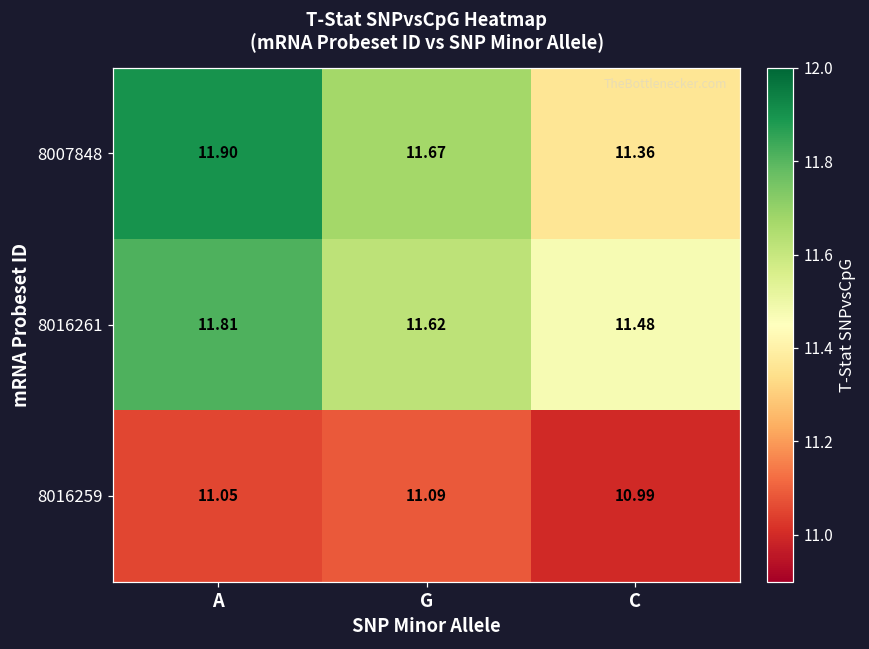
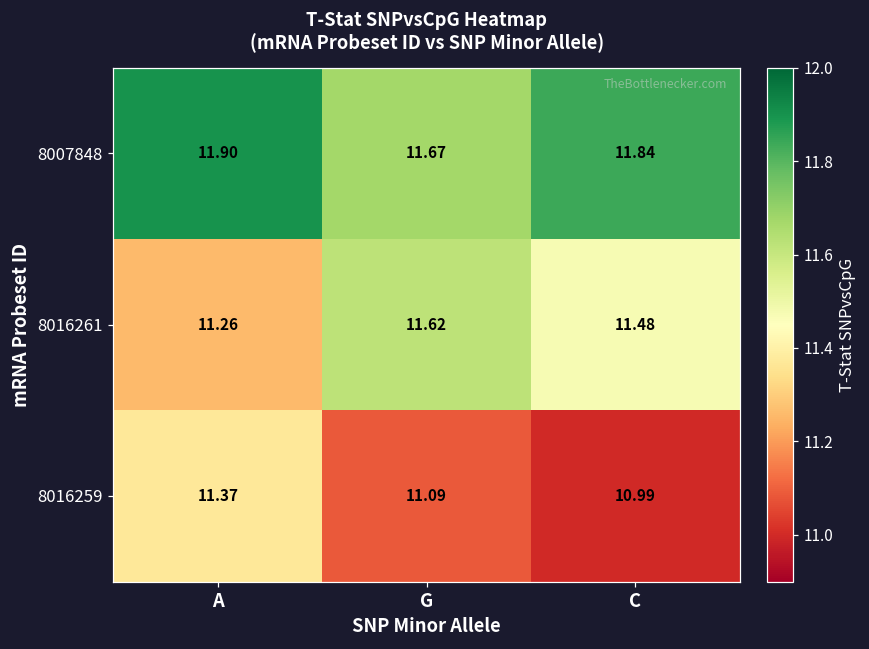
8007848, C: 11.36 -> 11.84
8016261, A: 11.81 -> 11.26
8016259, A: 11.05 -> 11.37
